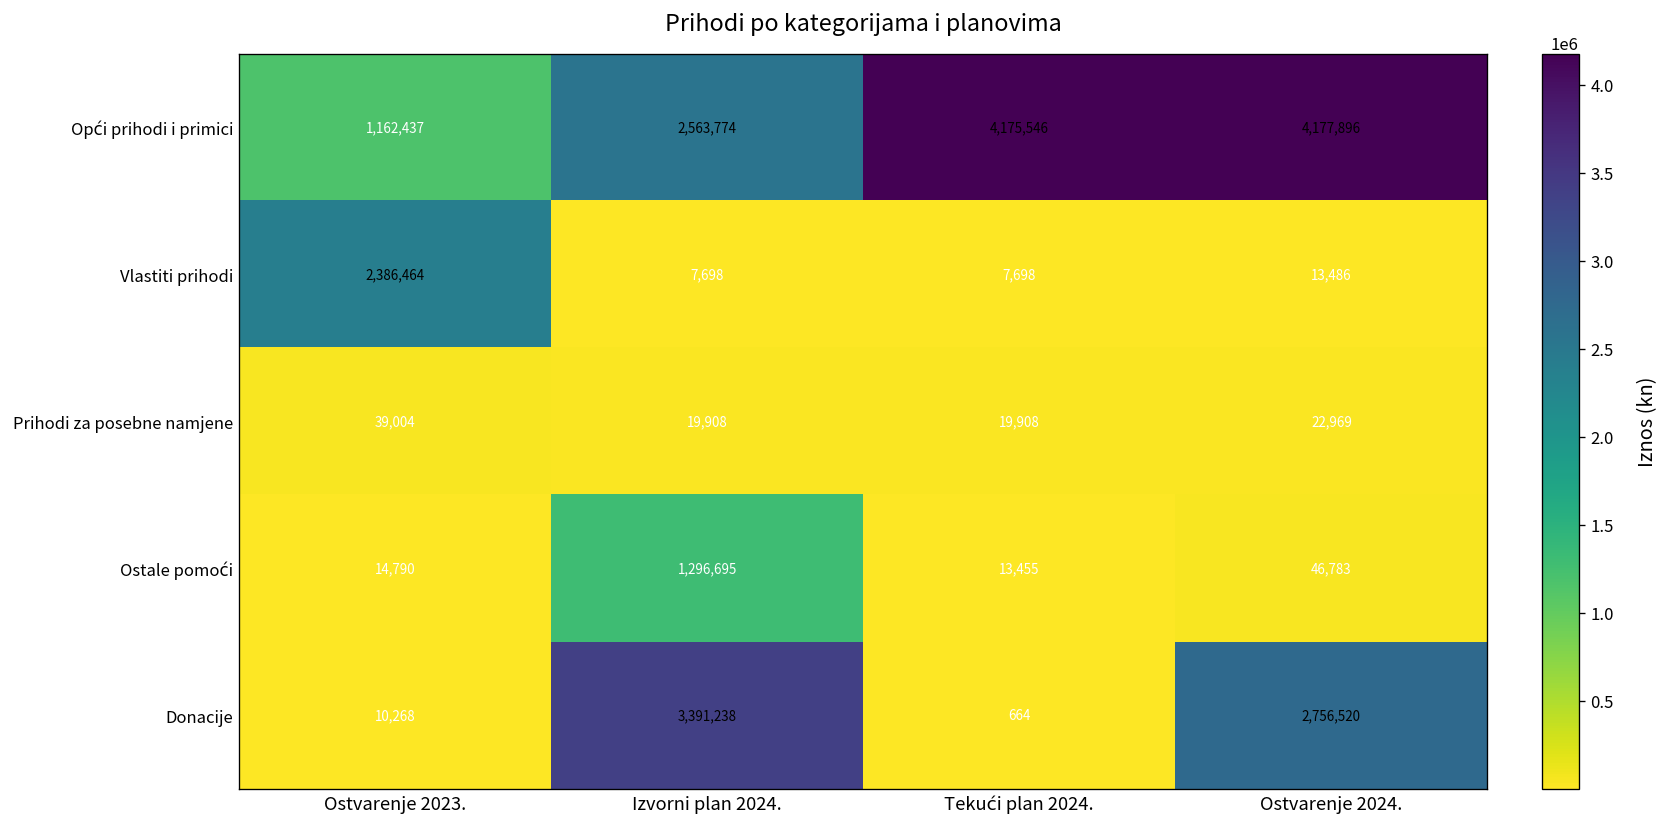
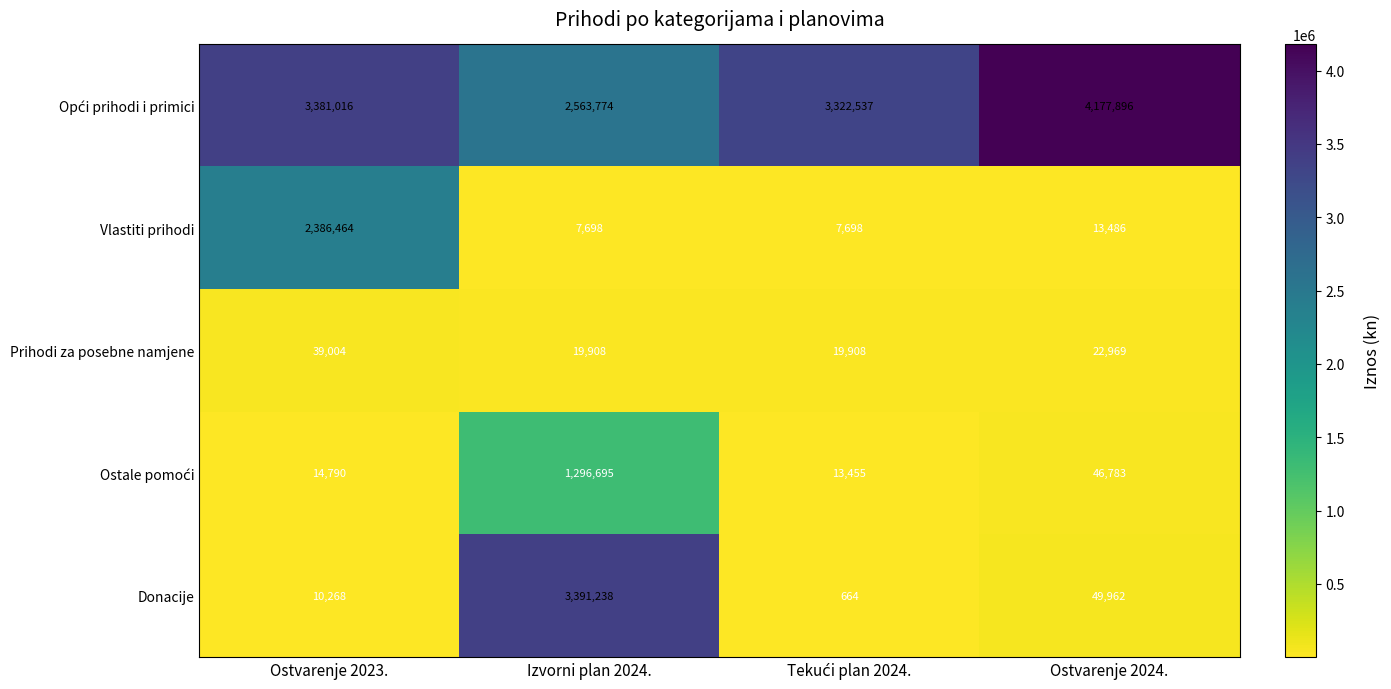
Opći prihodi i primici, Ostvarenje 2023.: 1,162,437 -> 3,381,016
Opći prihodi i primici, Tekući plan 2024.: 4,175,546 -> 3,322,537
Donacije, Ostvarenje 2024.: 2,756,520 -> 49,962
